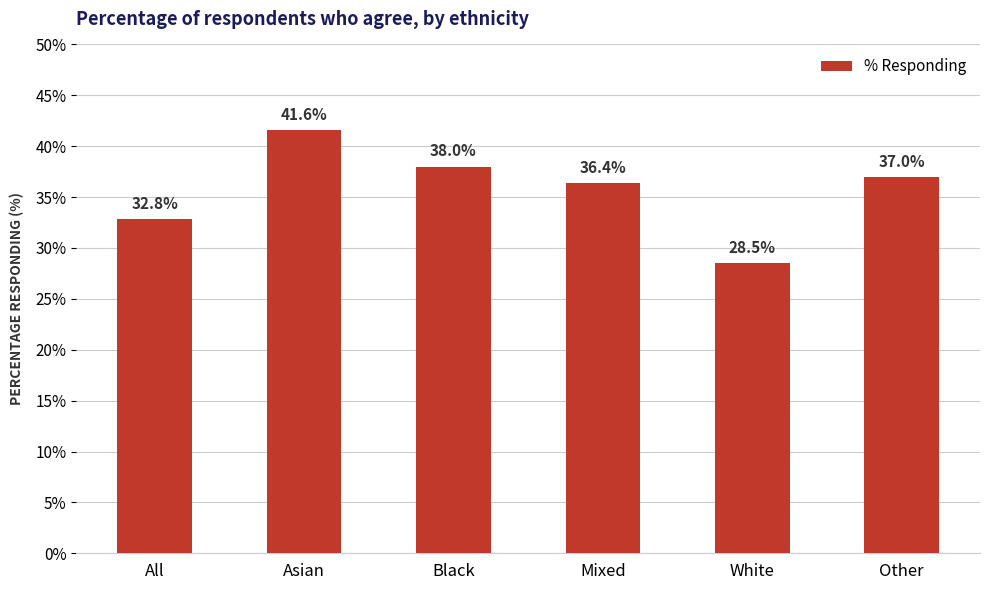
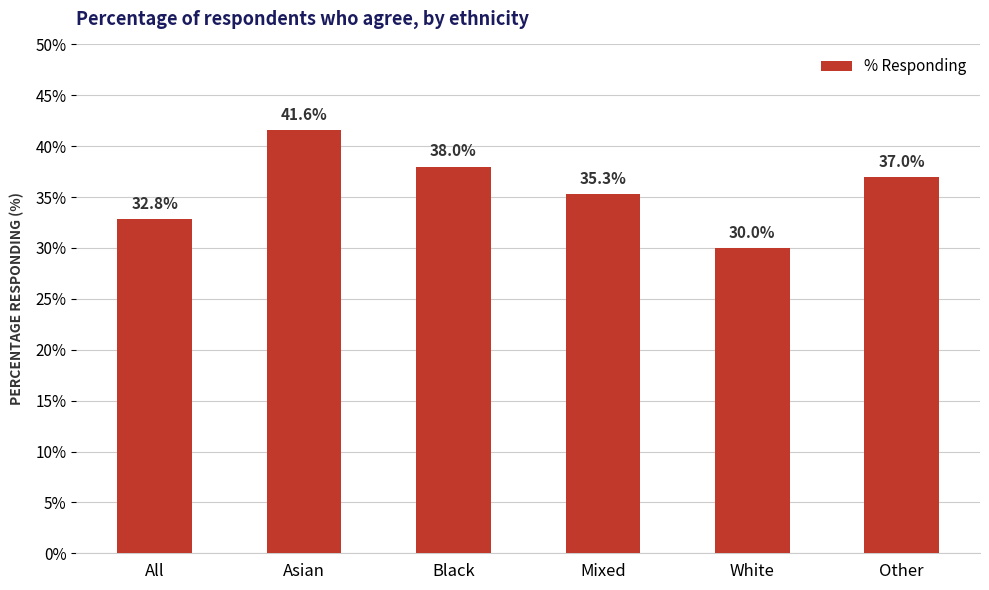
Mixed: 36.4% -> 35.3%
White: 28.5% -> 30.0%
